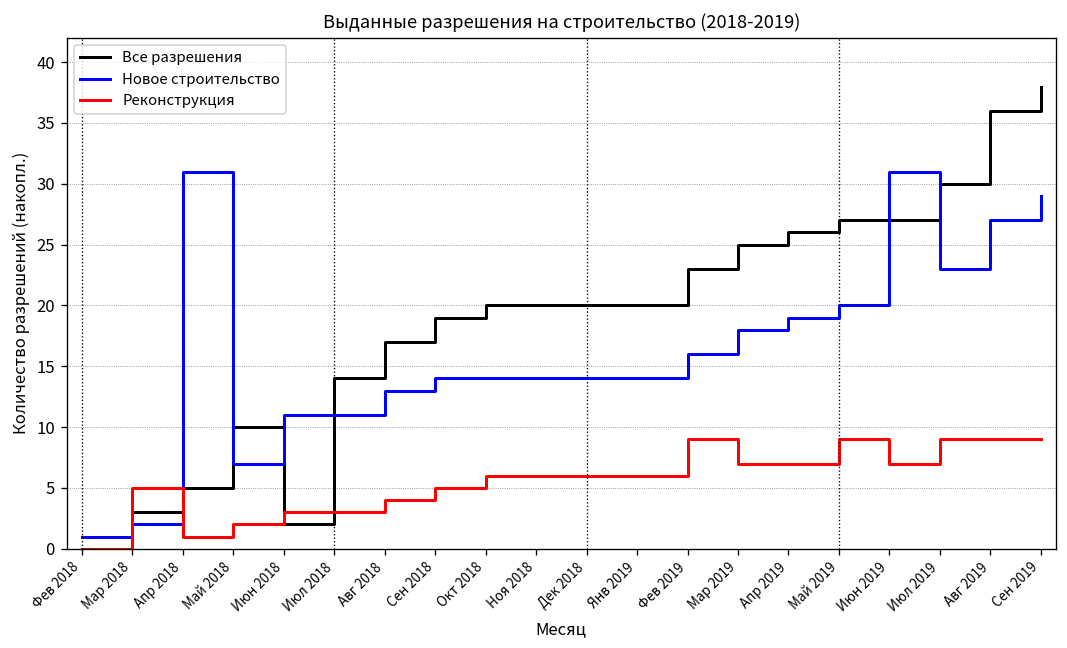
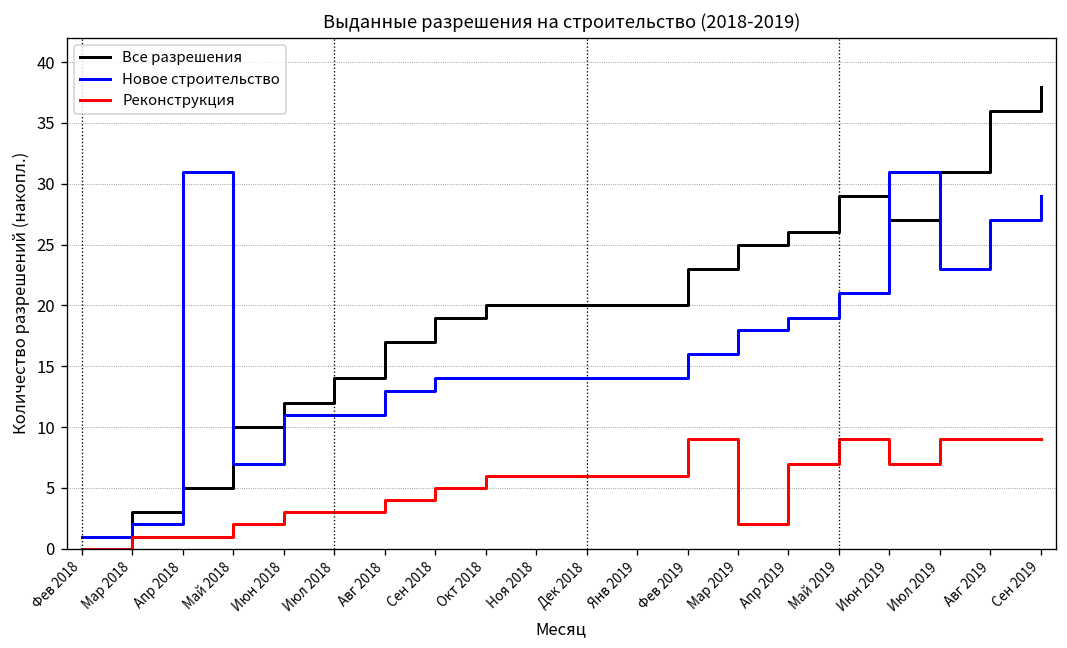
Реконструкция, Мар 2018: 5 -> 1
Все разрешения, Июн 2018: 2 -> 12
Реконструкция, Мар 2019: 7 -> 2
Все разрешения, Май 2019: 27 -> 29
Новое строительство, Май 2019: 20 -> 21
Все разрешения, Июл 2019: 30 -> 31
